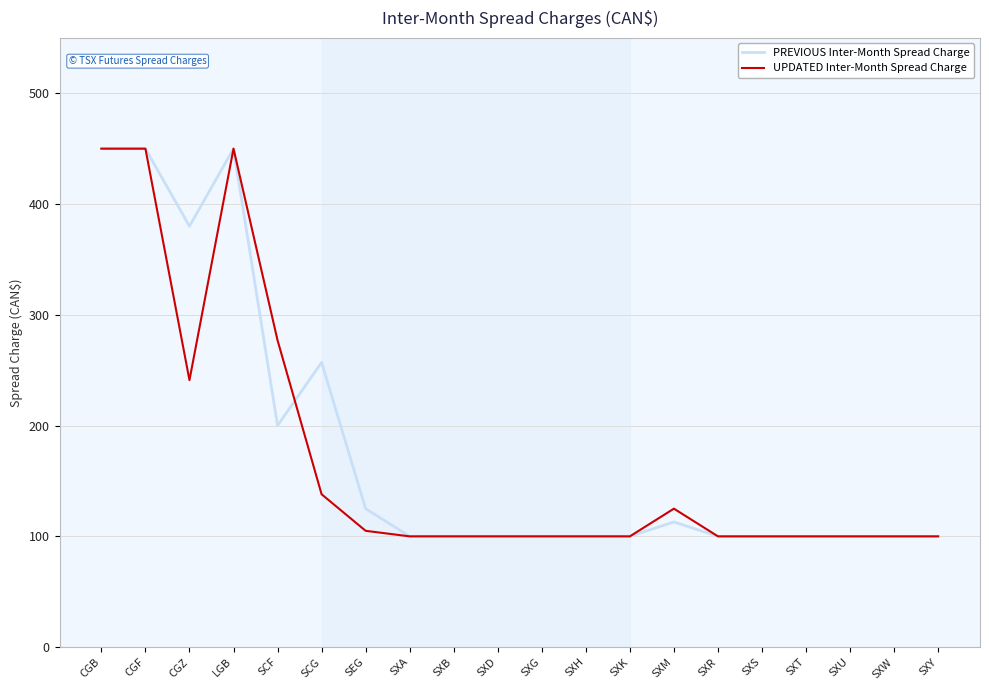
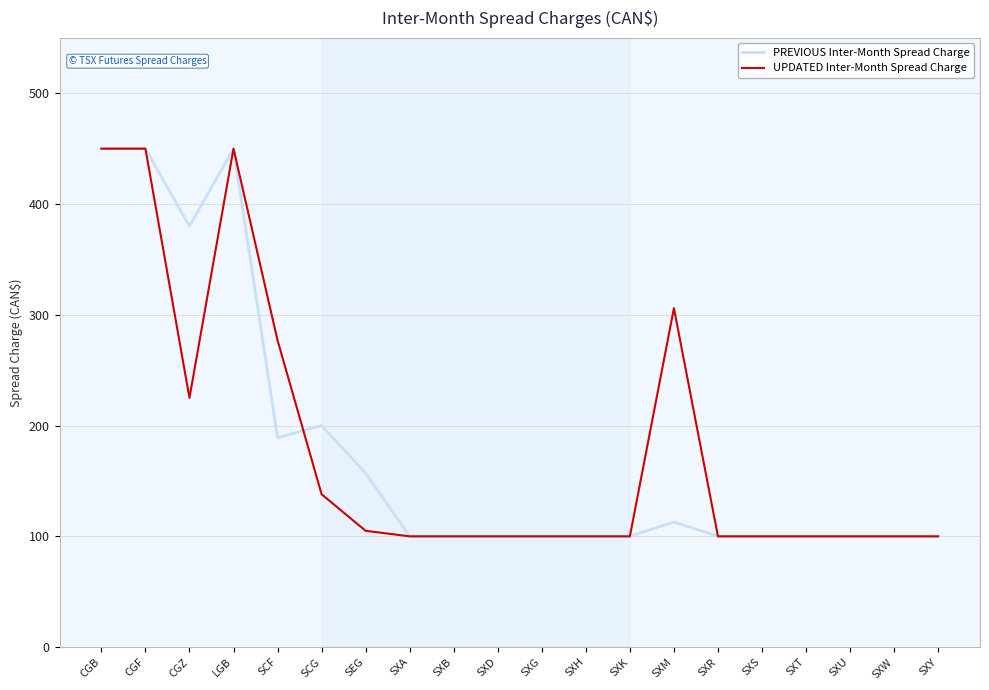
UPDATED Inter-Month Spread Charge, CGZ: 241 -> 225
PREVIOUS Inter-Month Spread Charge, SCF: 200 -> 189
PREVIOUS Inter-Month Spread Charge, SCG: 257 -> 200
PREVIOUS Inter-Month Spread Charge, SEG: 125 -> 157
UPDATED Inter-Month Spread Charge, SXM: 125 -> 306
